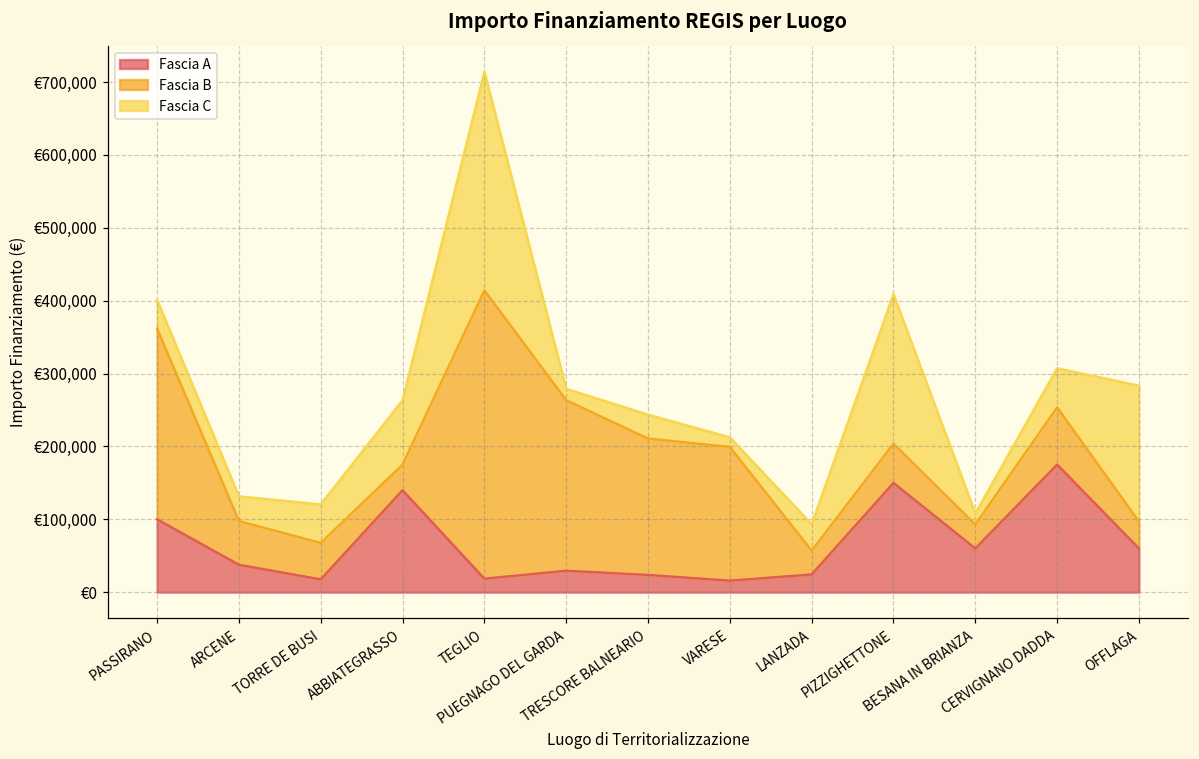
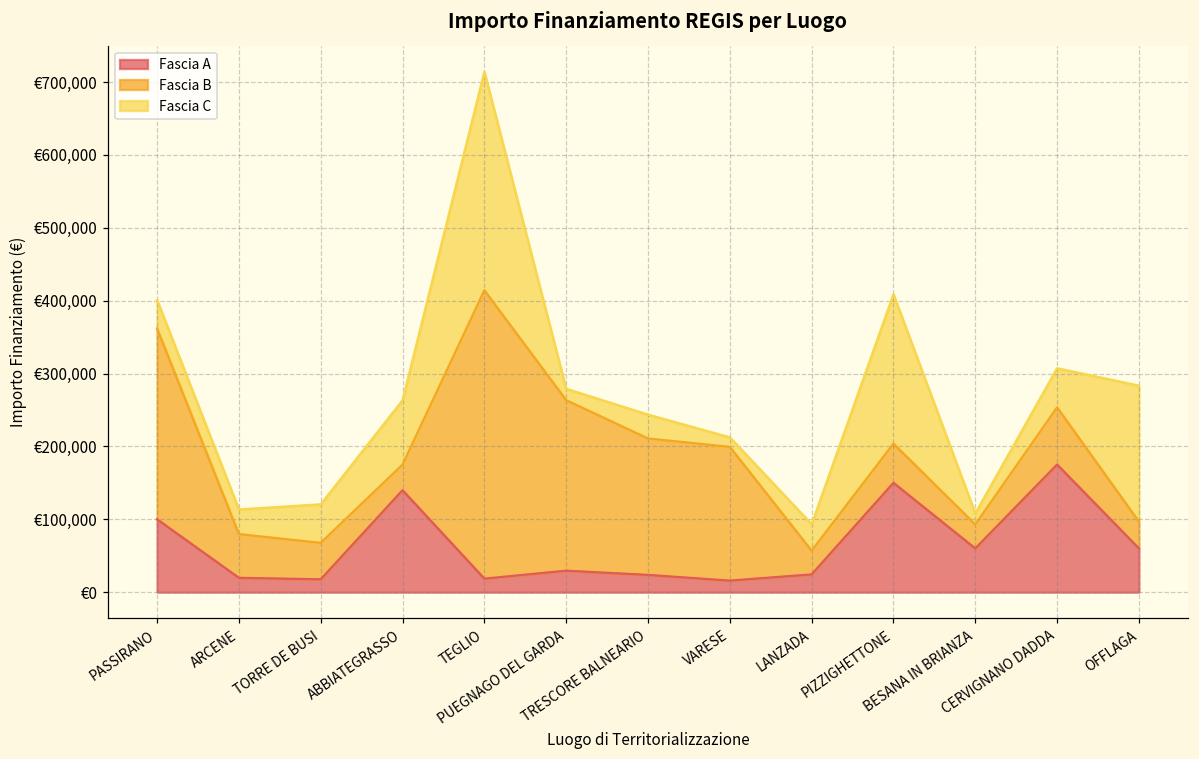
Fascia A, ARCENE: €40,000 -> €20,000
